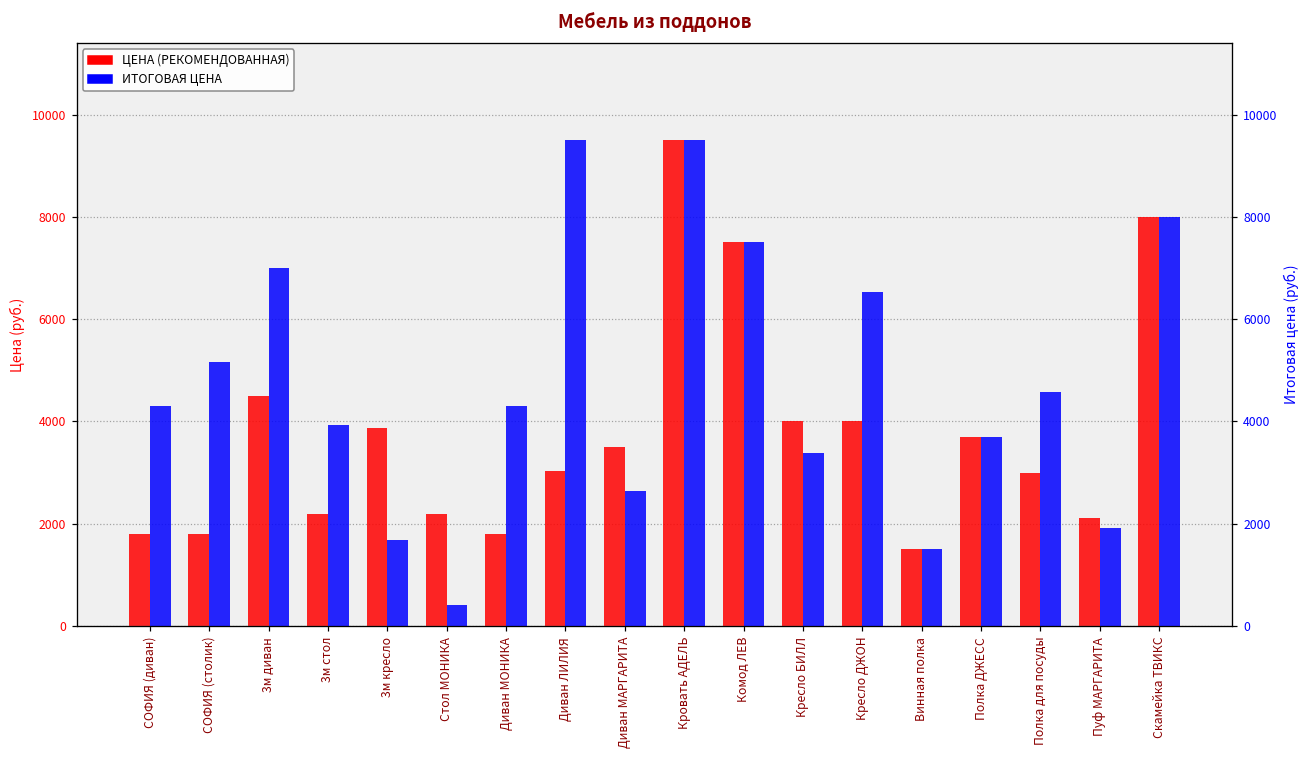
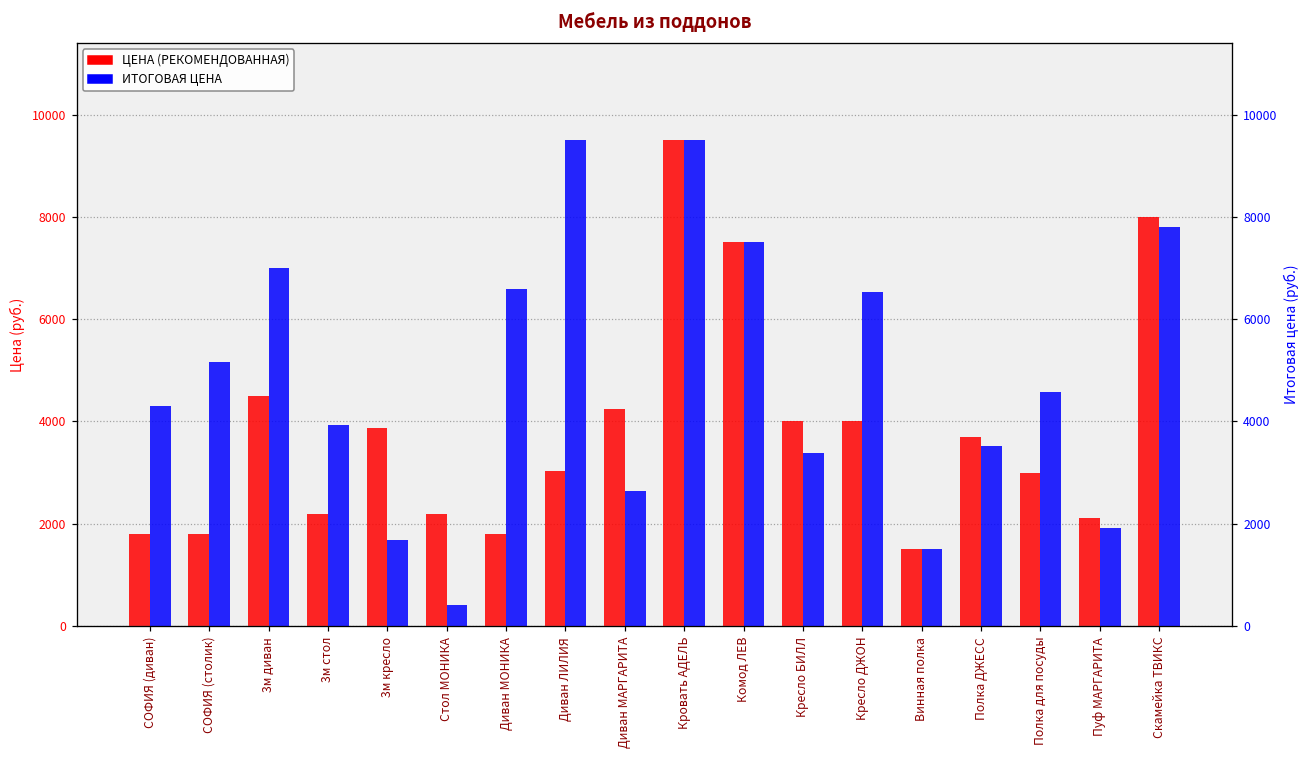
ЦЕНА (РЕКОМЕНДОВАННАЯ), Диван МАРГАРИТА: 3500 -> 4200
ИТОГОВАЯ ЦЕНА, Диван МОНИКА: 4300 -> 6600
ИТОГОВАЯ ЦЕНА, Полка ДЖЕСС: 3700 -> 3500
ИТОГОВАЯ ЦЕНА, Скамейка ТВИКС: 8000 -> 7800
